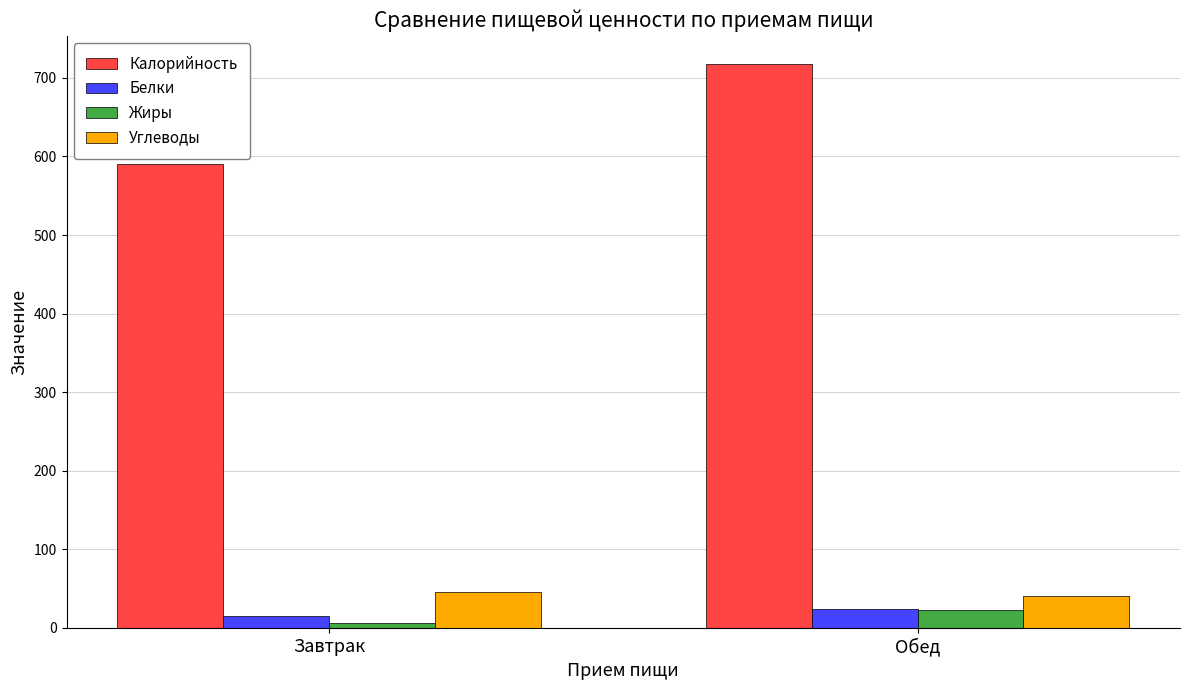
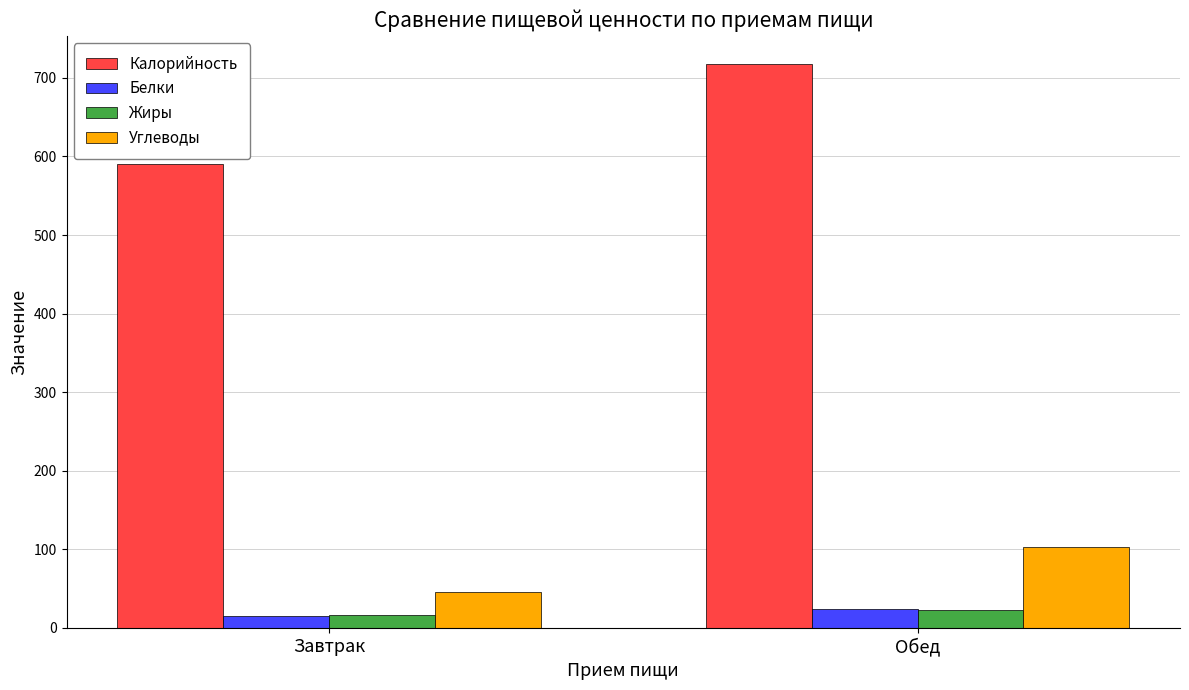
Жиры, Завтрак: 10 -> 20
Углеводы, Обед: 40 -> 100
